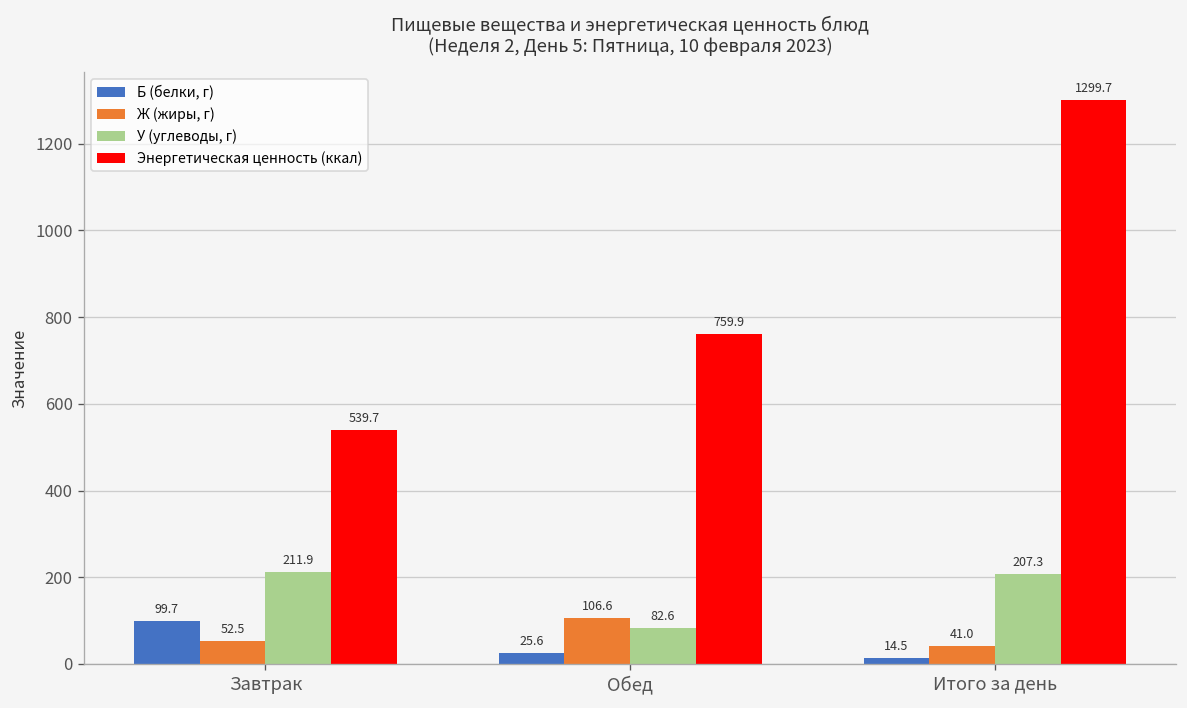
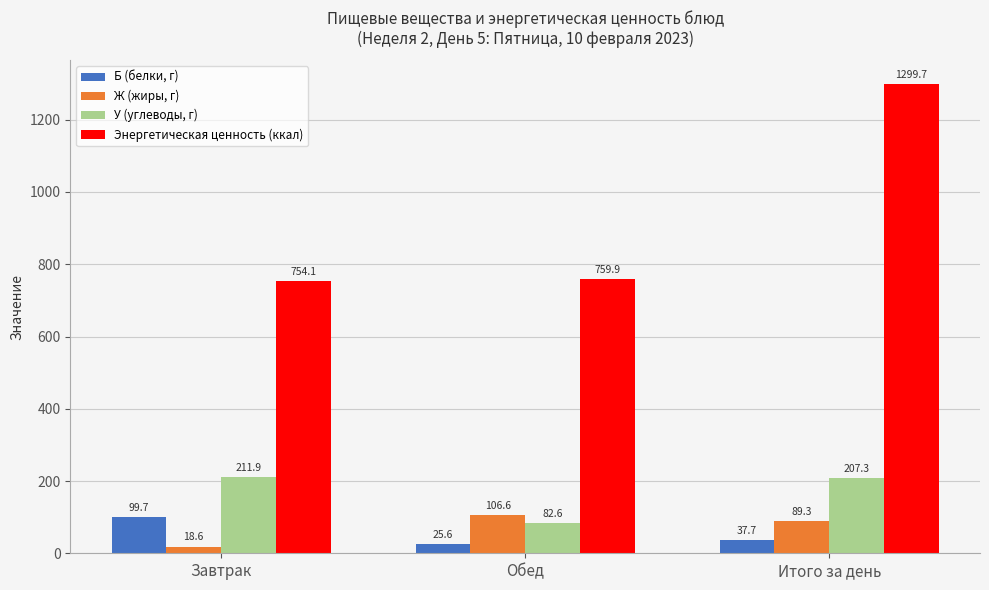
Ж (жиры, г), Завтрак: 52.5 -> 18.6
Энергетическая ценность (ккал), Завтрак: 539.7 -> 754.1
Б (белки, г), Итого за день: 14.5 -> 37.7
Ж (жиры, г), Итого за день: 41.0 -> 89.3
